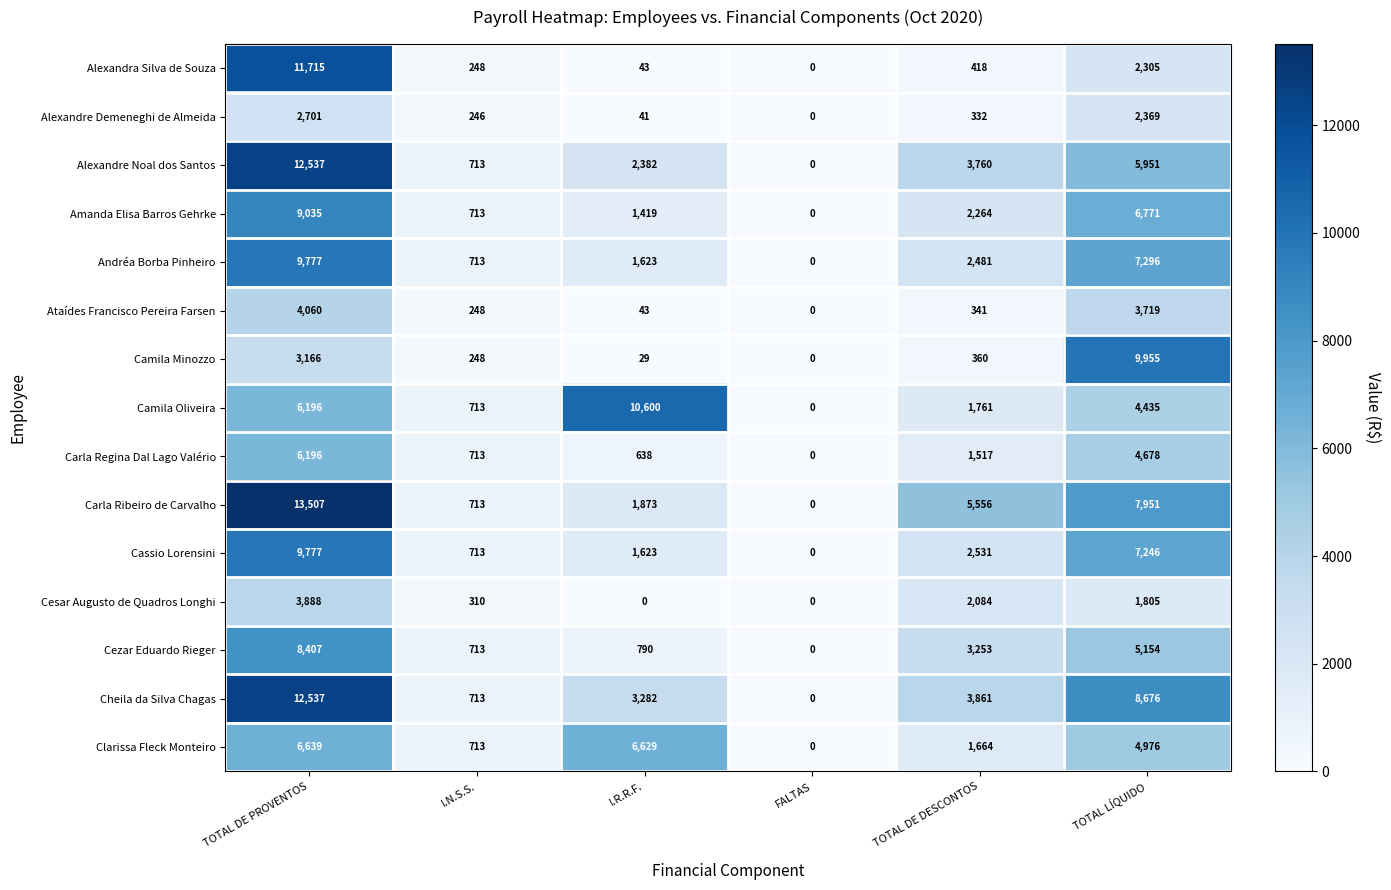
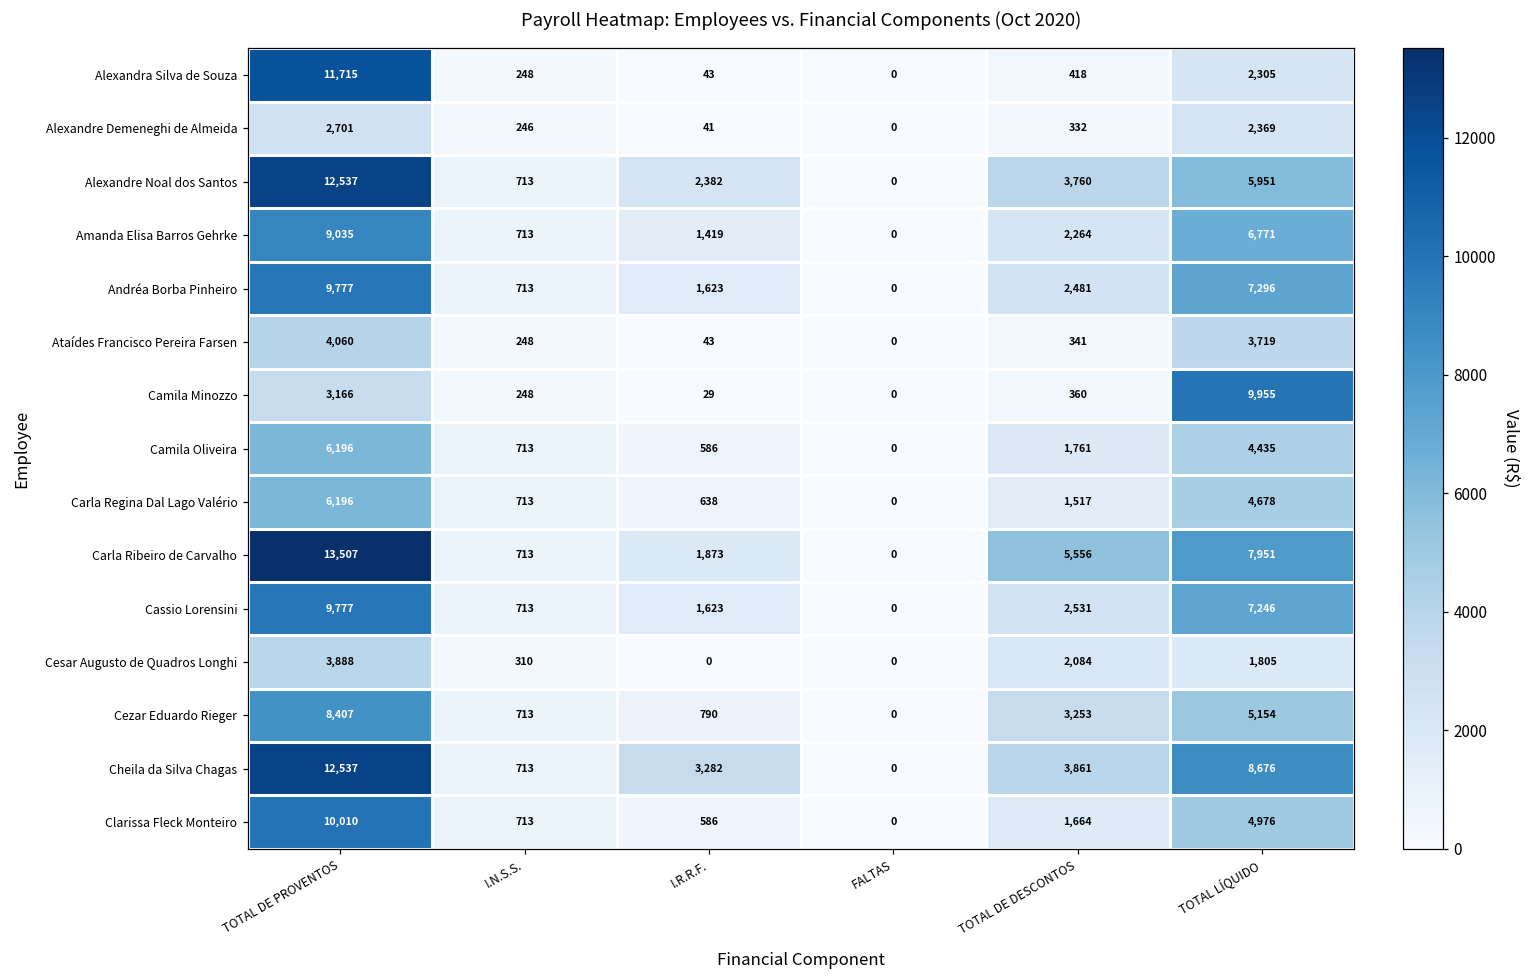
Camila Oliveira, I.R.R.F.: 10,600 -> 586
Clarissa Fleck Monteiro, TOTAL DE PROVENTOS: 6,639 -> 10,010
Clarissa Fleck Monteiro, I.R.R.F.: 6,629 -> 586
